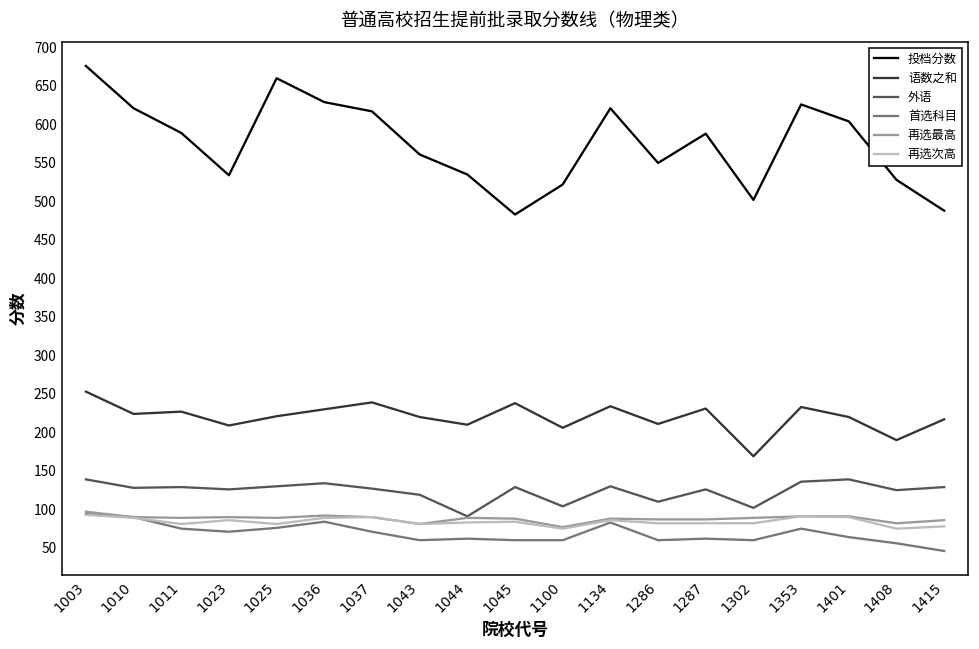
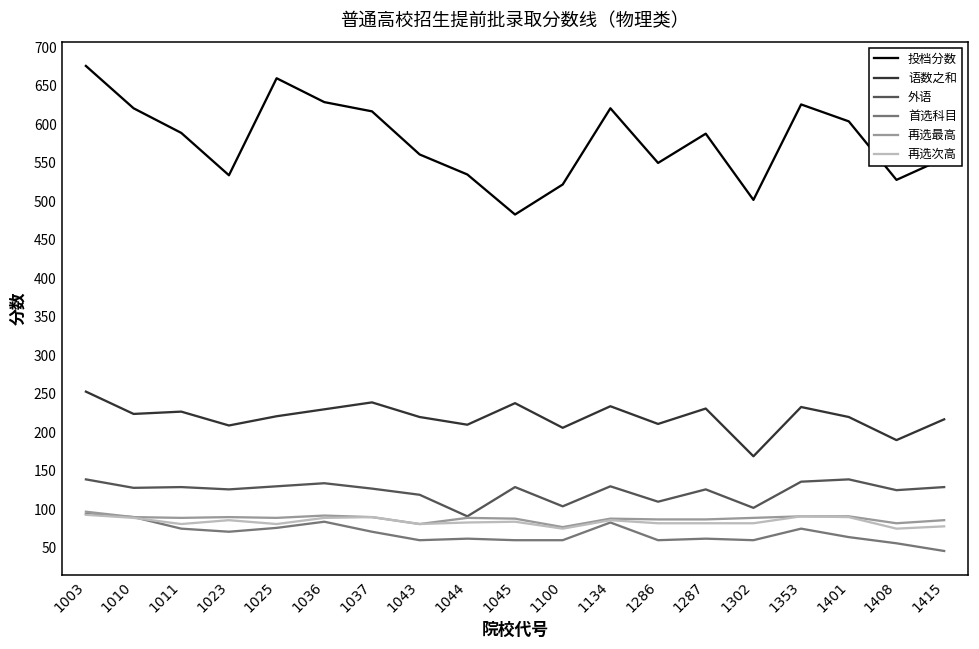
投档分数, 1415: 490 -> 560
